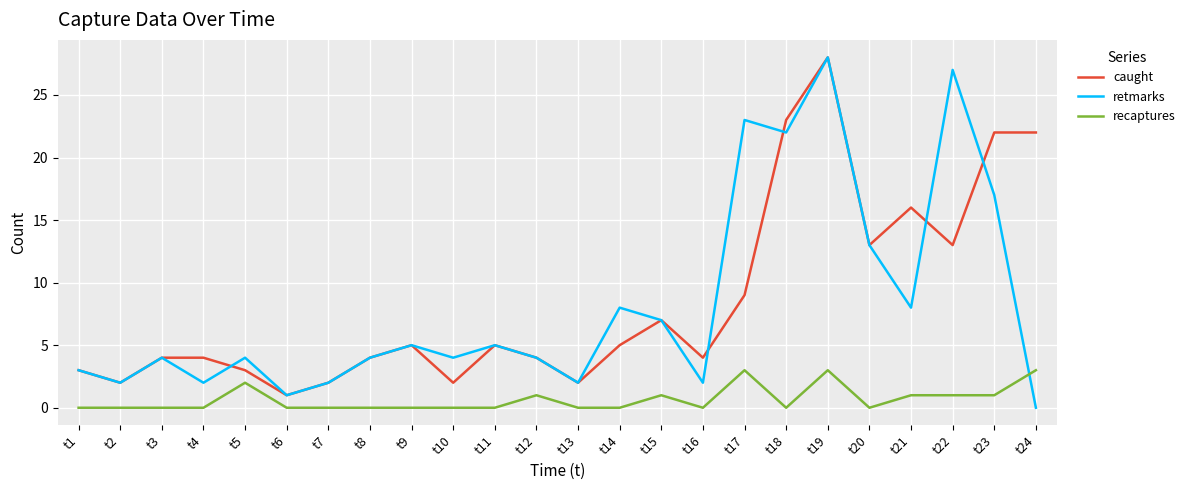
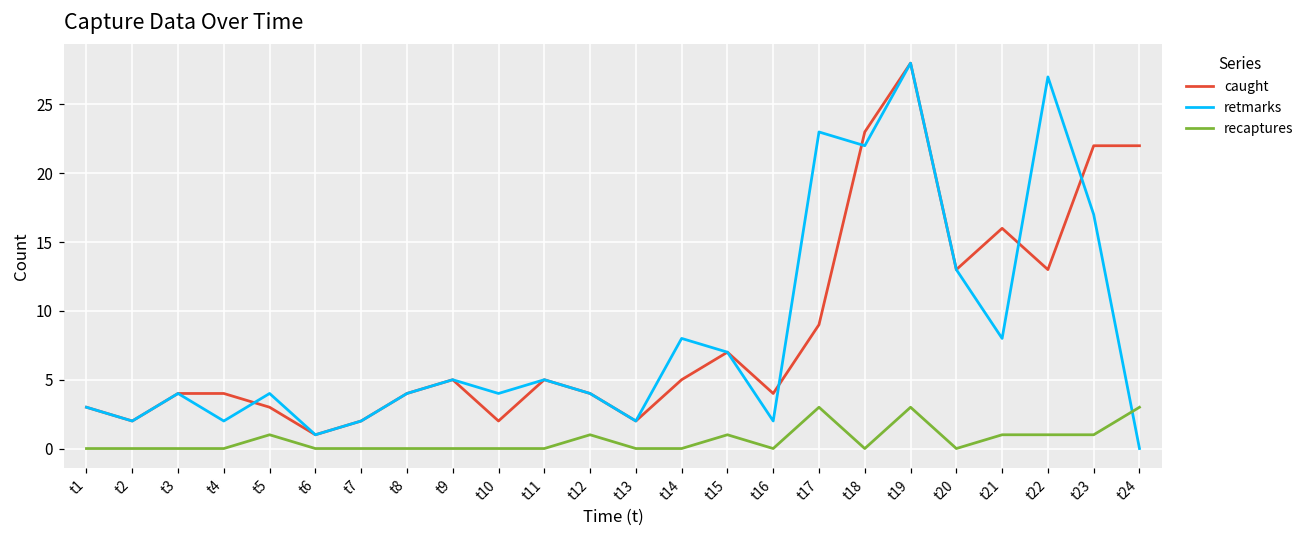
recaptures, t5: 2 -> 1
